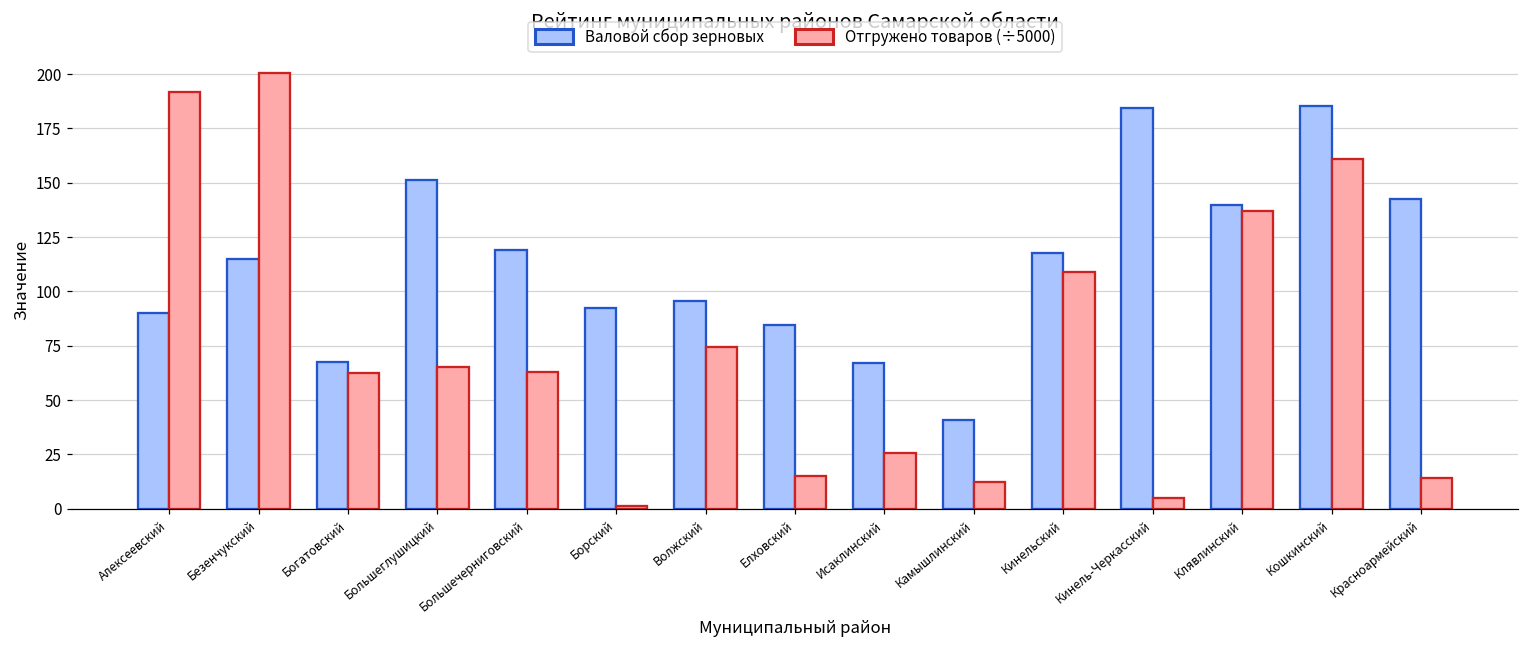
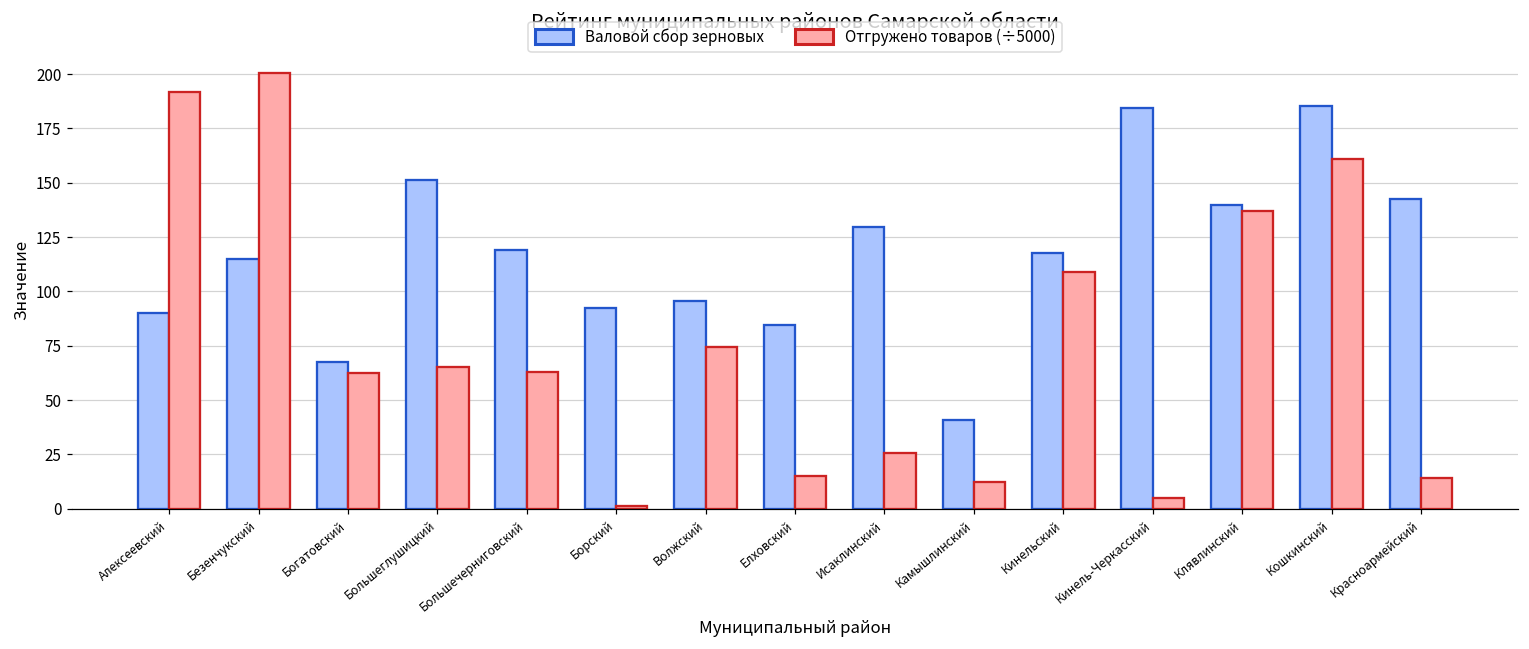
Валовой сбор зерновых, Исаклинский: 67 -> 130
